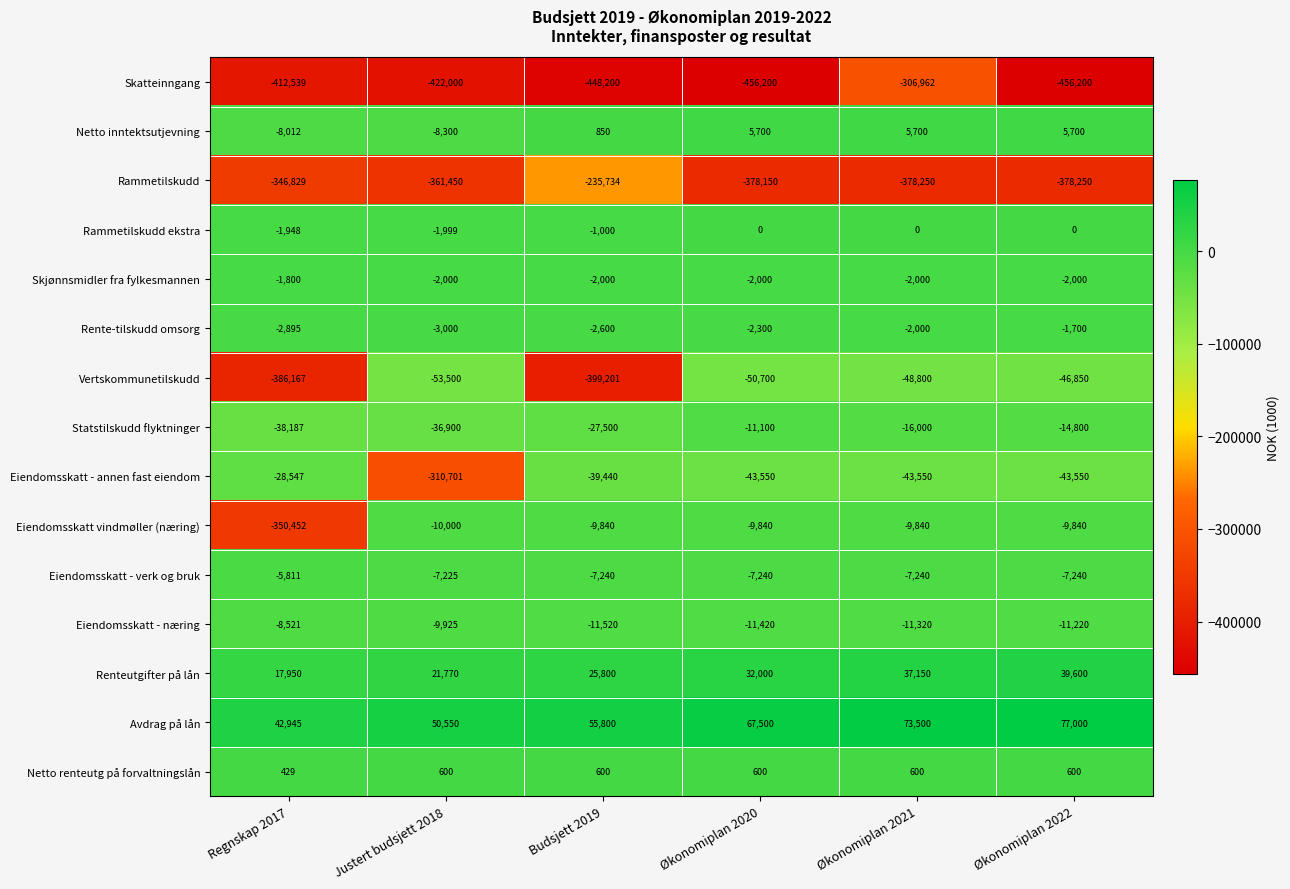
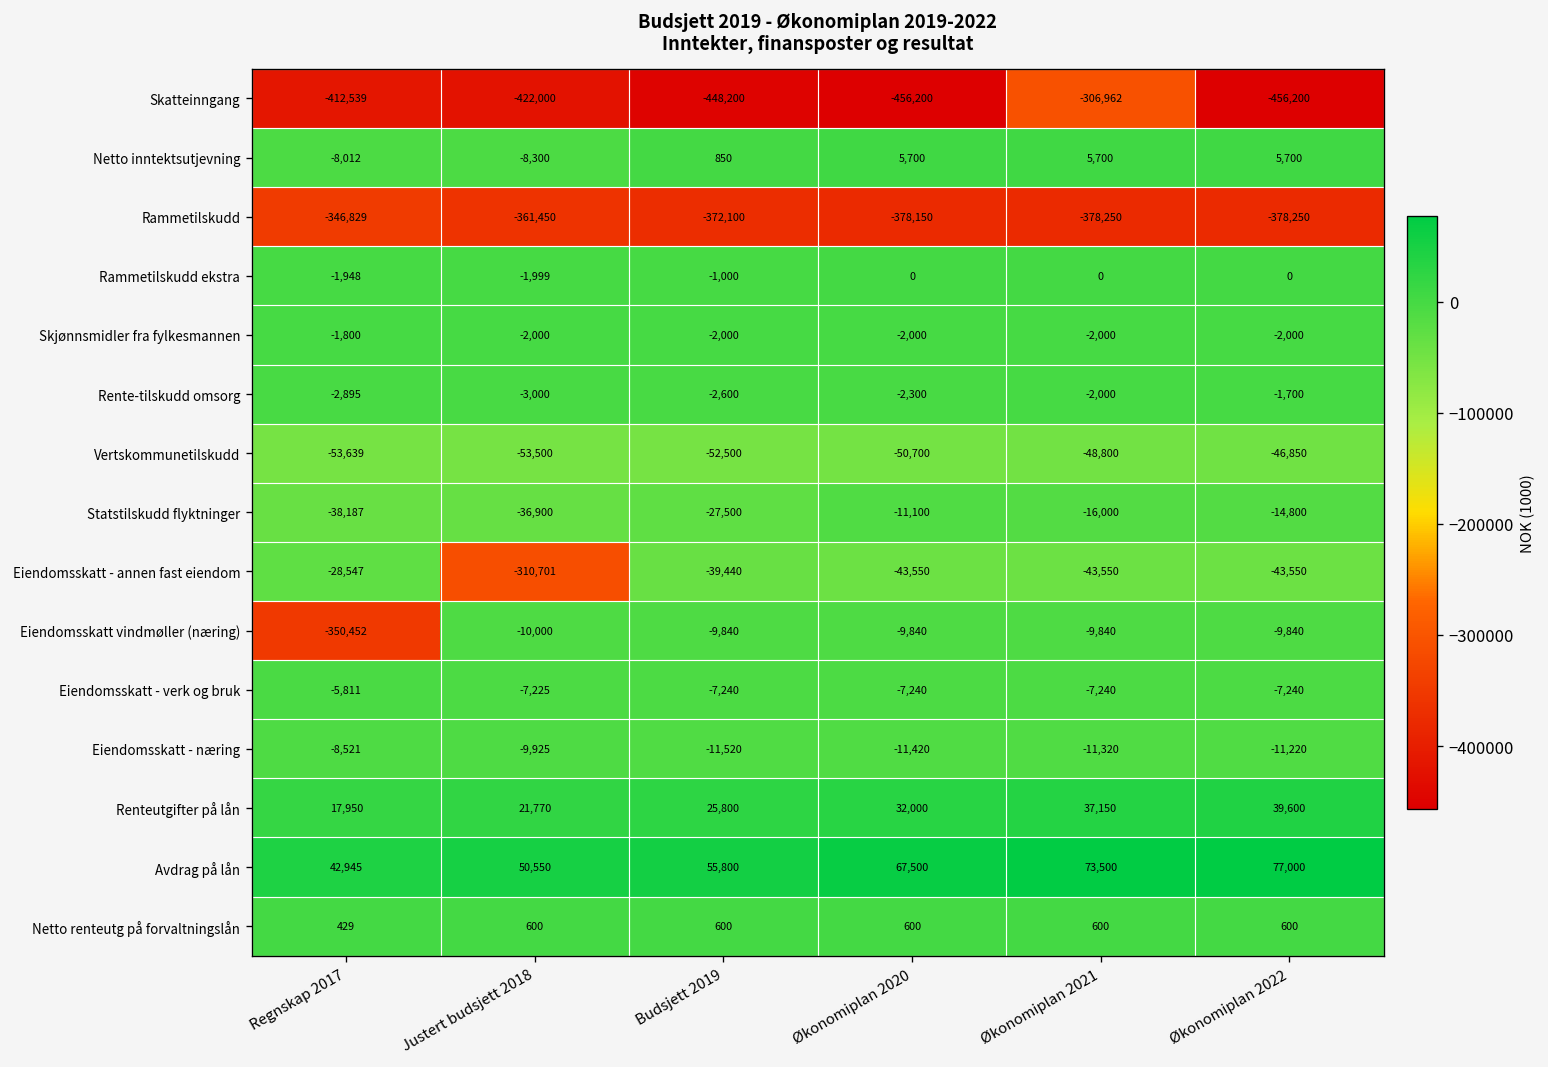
Rammetilskudd, Budsjett 2019: -235,734 -> -372,100
Vertskommunetilskudd, Regnskap 2017: -386,167 -> -53,639
Vertskommunetilskudd, Budsjett 2019: -399,201 -> -52,500
